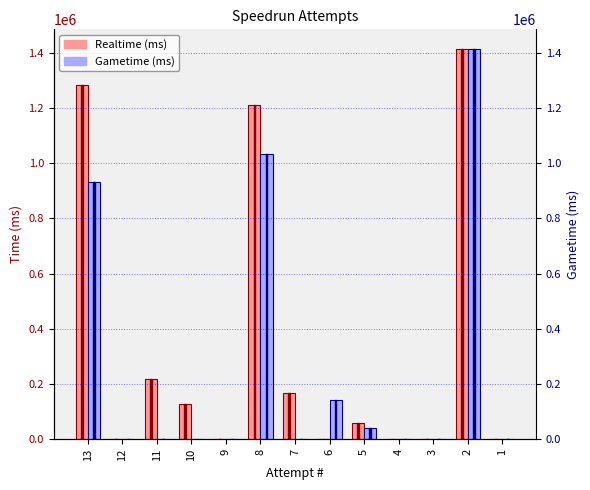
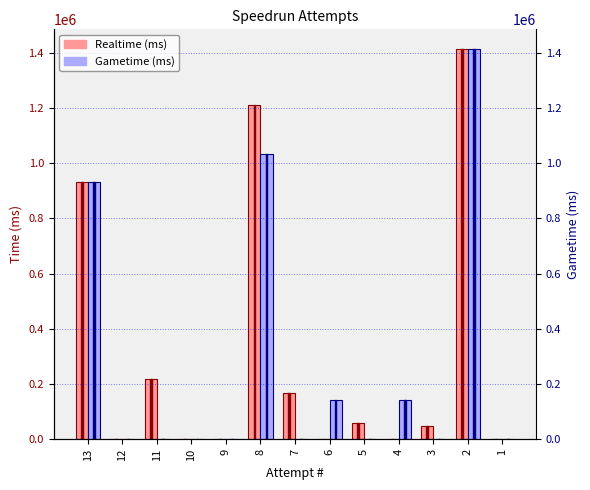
Realtime (ms), 13: 1280000 -> 930000
Realtime (ms), 10: 130000 -> 0
Gametime (ms), 5: 40000 -> 0
Gametime (ms), 4: 0 -> 140000
Realtime (ms), 3: 0 -> 50000
